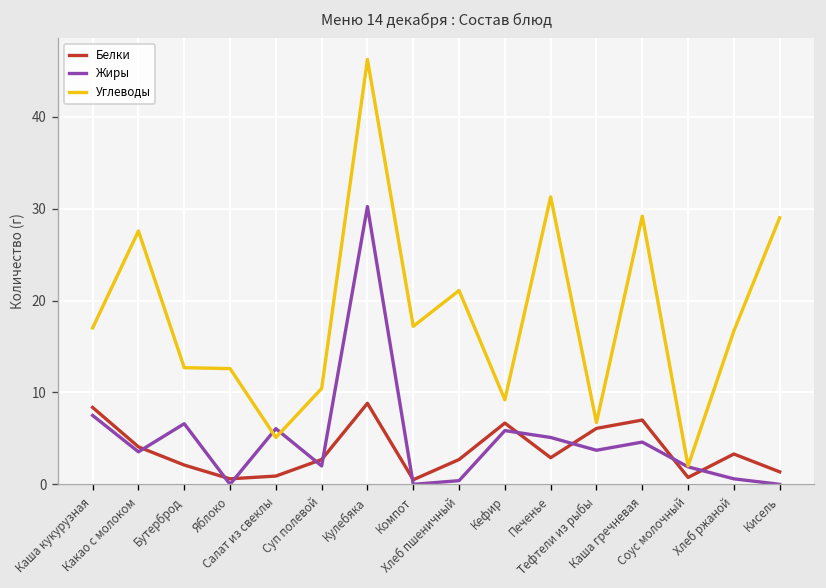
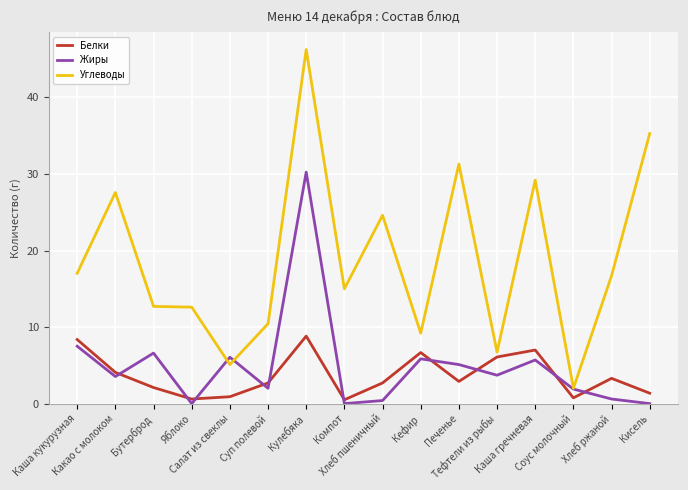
Углеводы, Компот: 17 -> 15
Углеводы, Хлеб пшеничный: 21 -> 25
Жиры, Каша гречневая: 5 -> 6
Углеводы, Кисель: 29 -> 35
